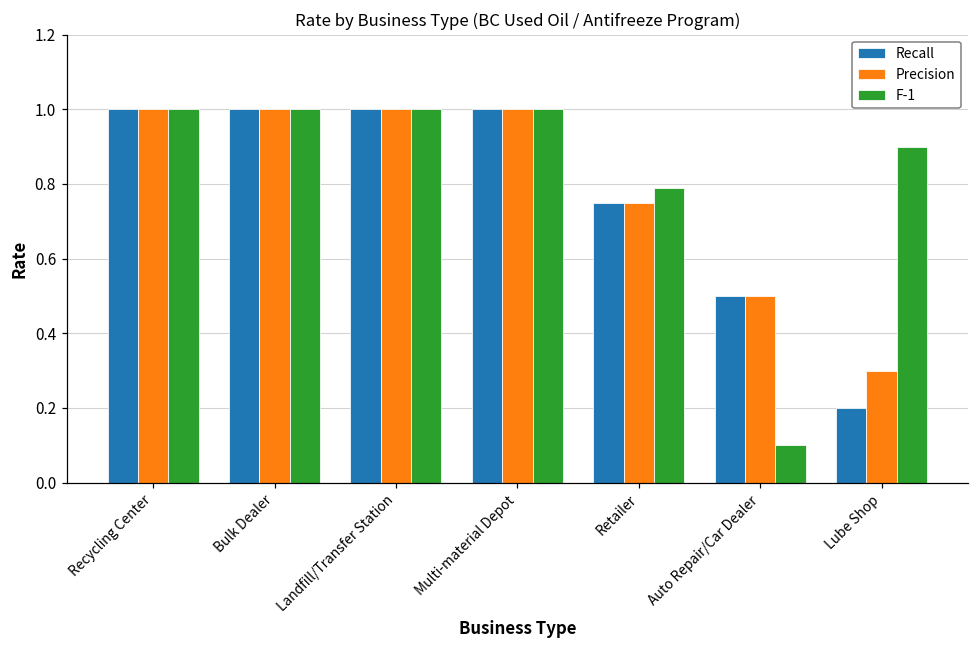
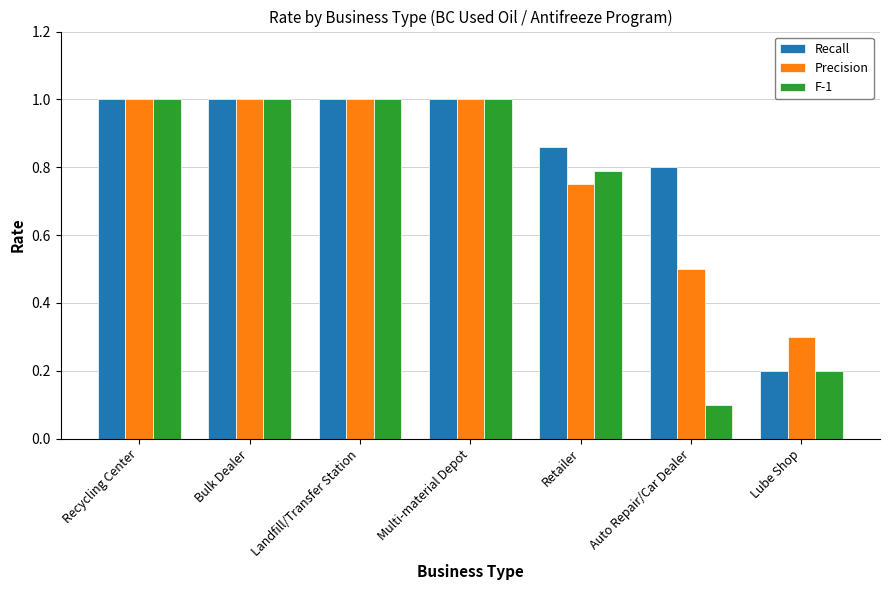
Recall, Retailer: 0.75 -> 0.86
Recall, Auto Repair/Car Dealer: 0.5 -> 0.8
F-1, Lube Shop: 0.9 -> 0.2
